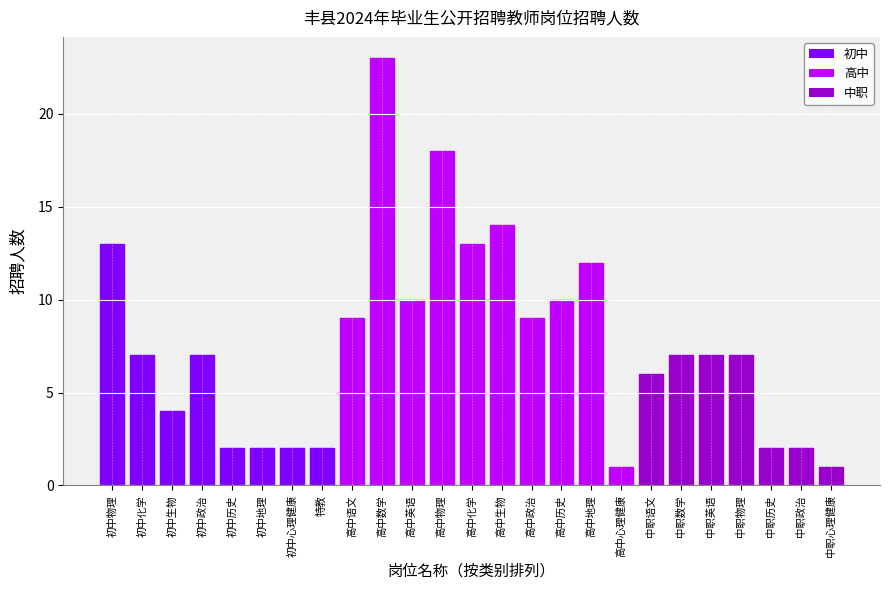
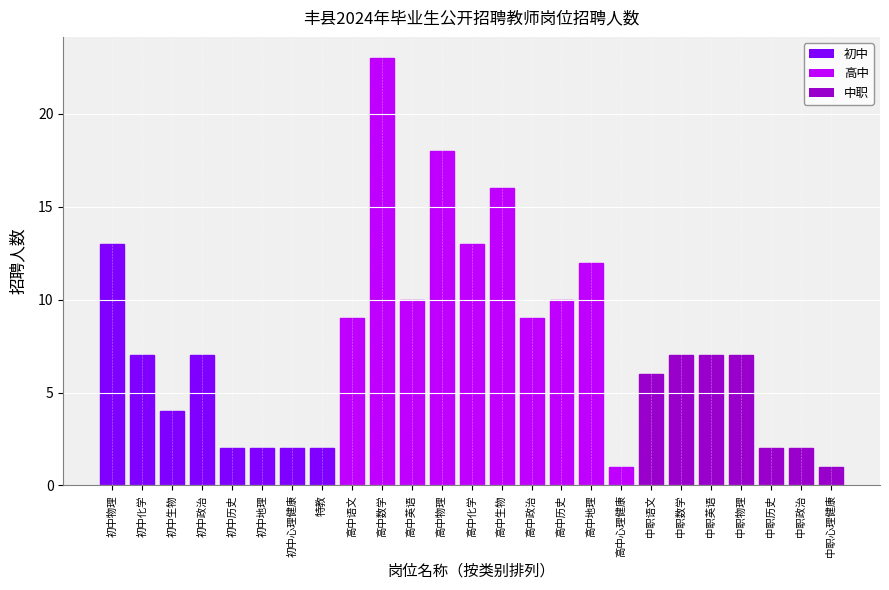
高中生物: 14 -> 16
